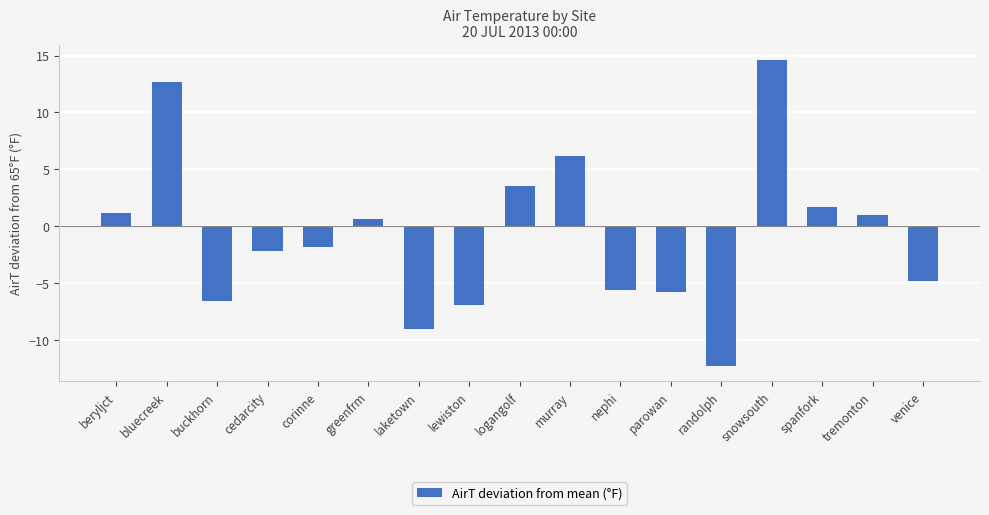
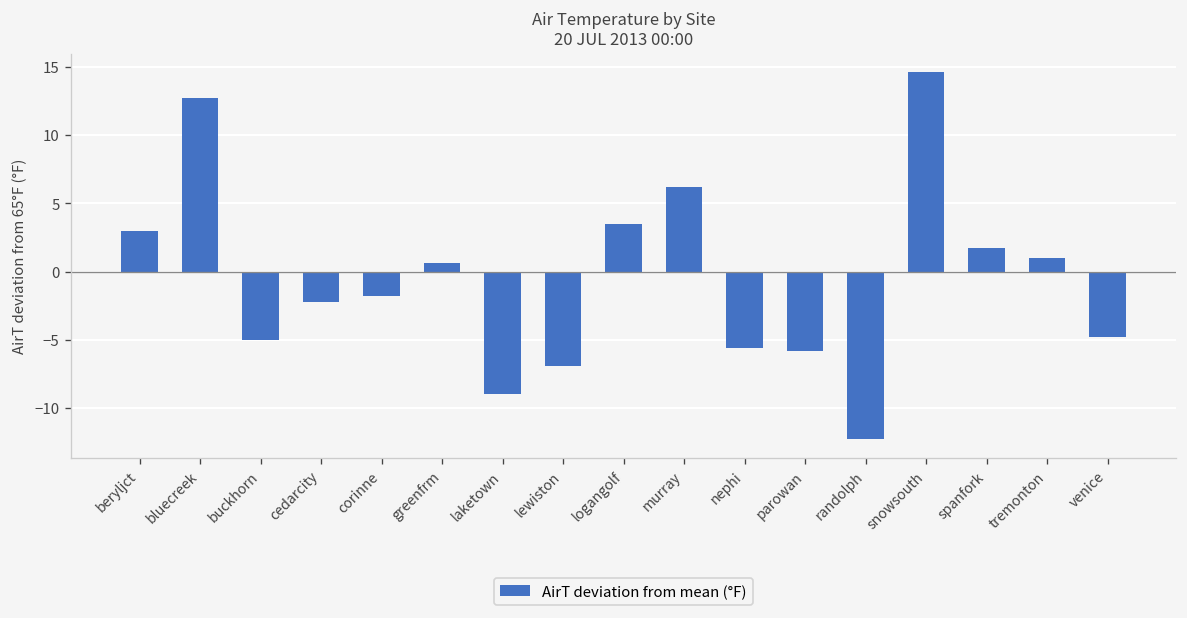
beryljct: 1.2 -> 3.0
buckhorn: -6.6 -> -5.0
